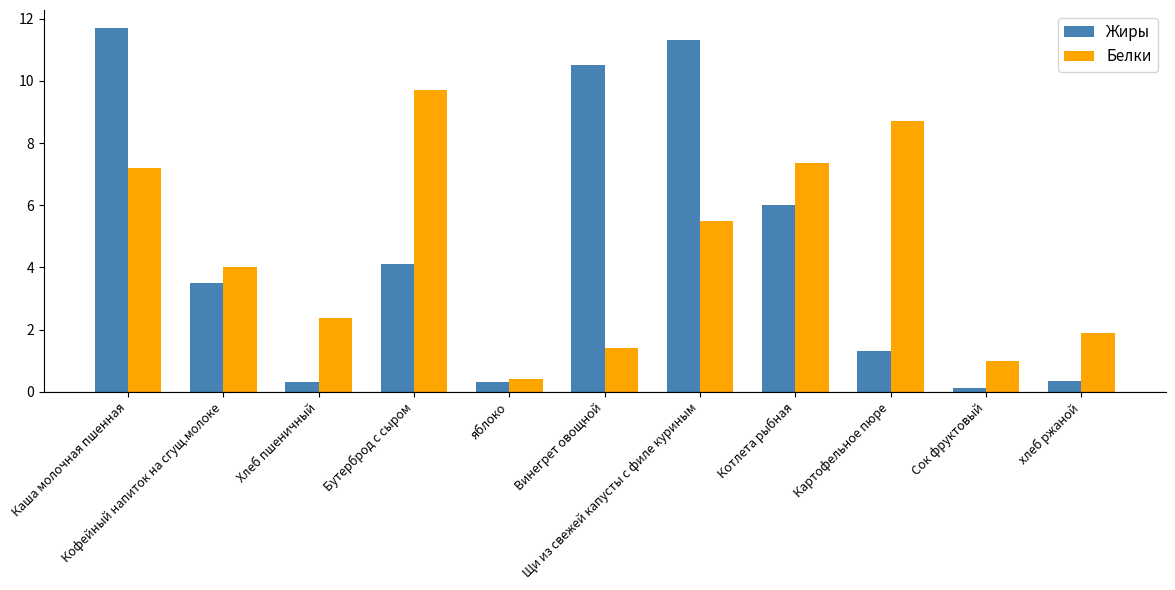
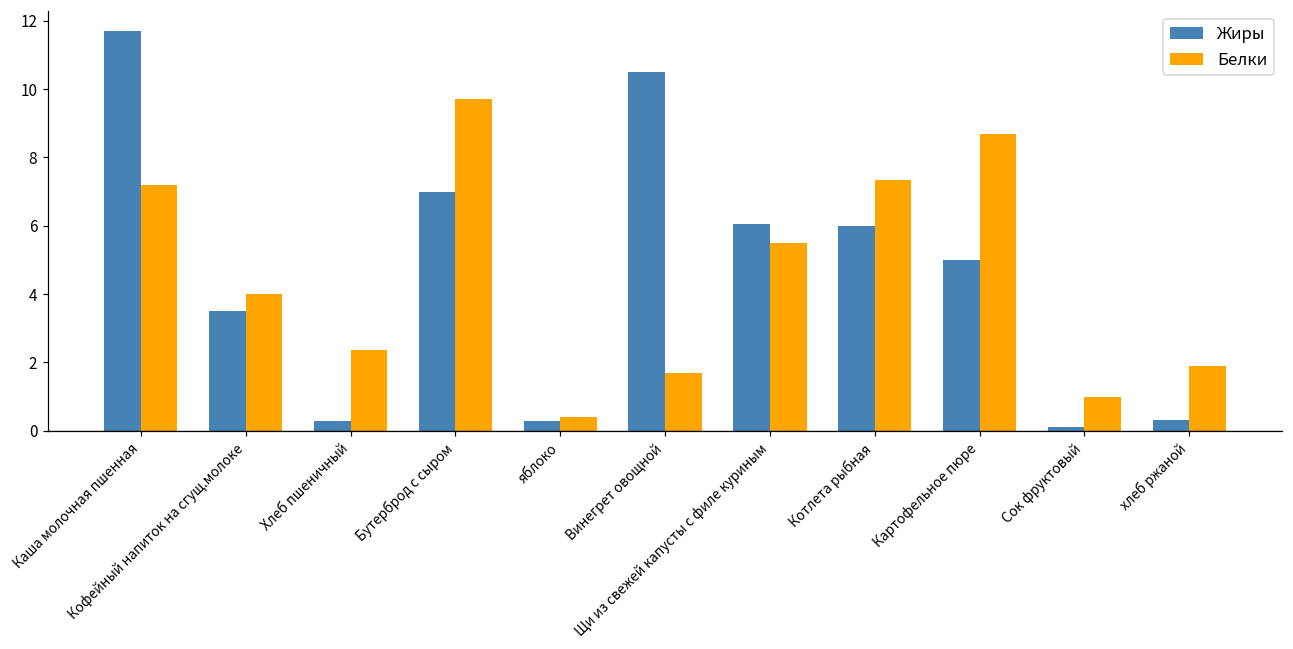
Жиры, Бутерброд с сыром: 4.1 -> 7.0
Белки, Винегрет овощной: 1.4 -> 1.7
Жиры, Щи из свежей капусты с филе куриным: 11.3 -> 6.1
Жиры, Картофельное пюре: 1.3 -> 5.0
